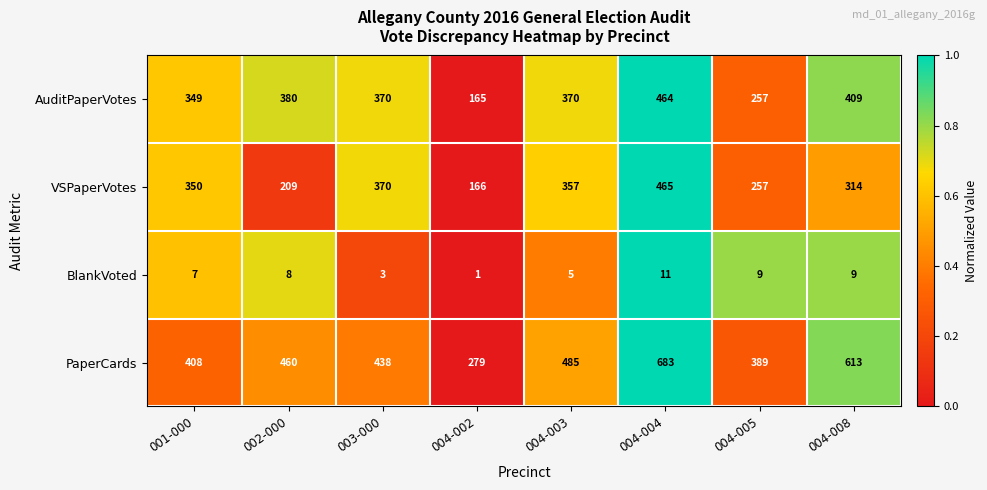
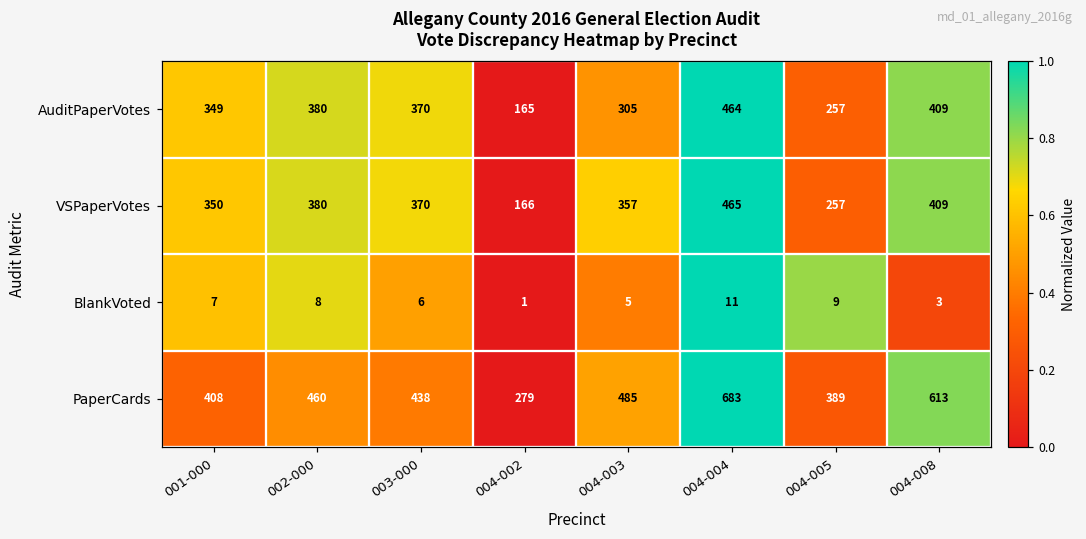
AuditPaperVotes, 004-003: 370 -> 305
VSPaperVotes, 002-000: 209 -> 380
VSPaperVotes, 004-008: 314 -> 409
BlankVoted, 003-000: 3 -> 6
BlankVoted, 004-008: 9 -> 3
